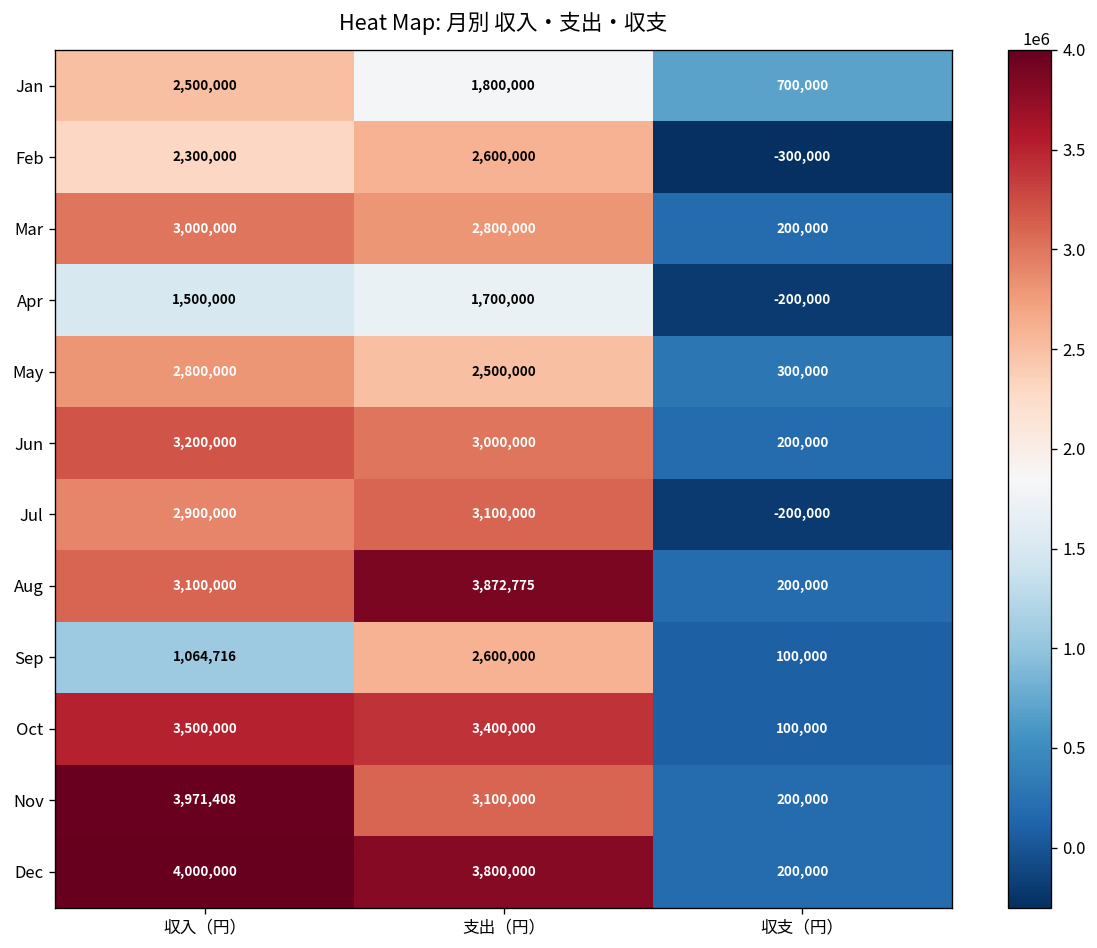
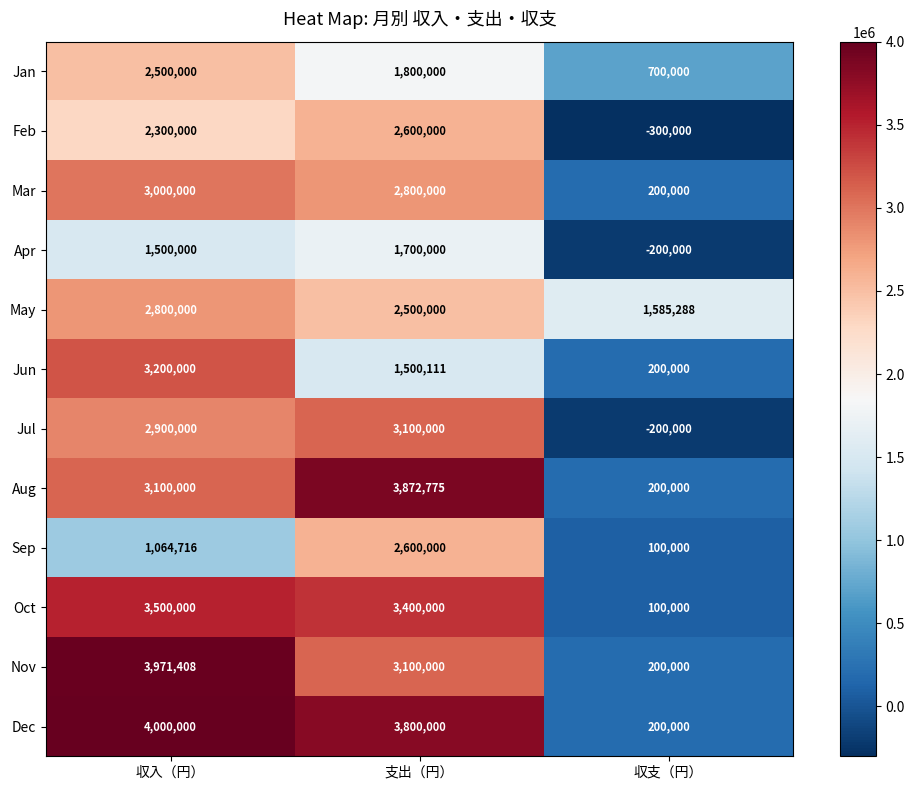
May, 収支（円）: 300,000 -> 1,585,288
Jun, 支出（円）: 3,000,000 -> 1,500,111
